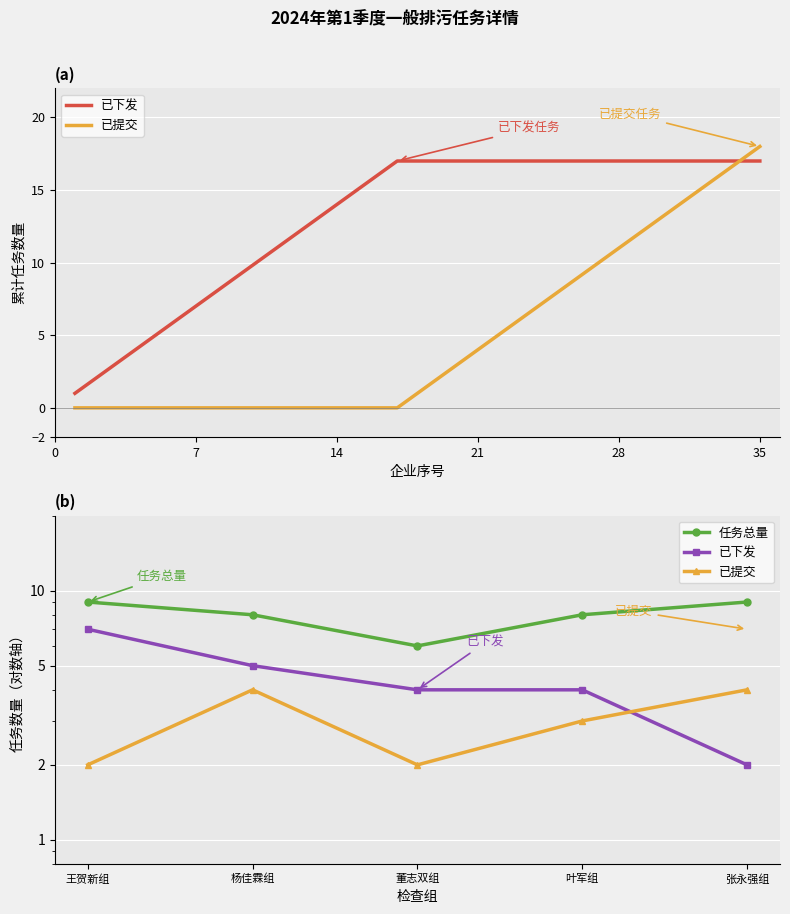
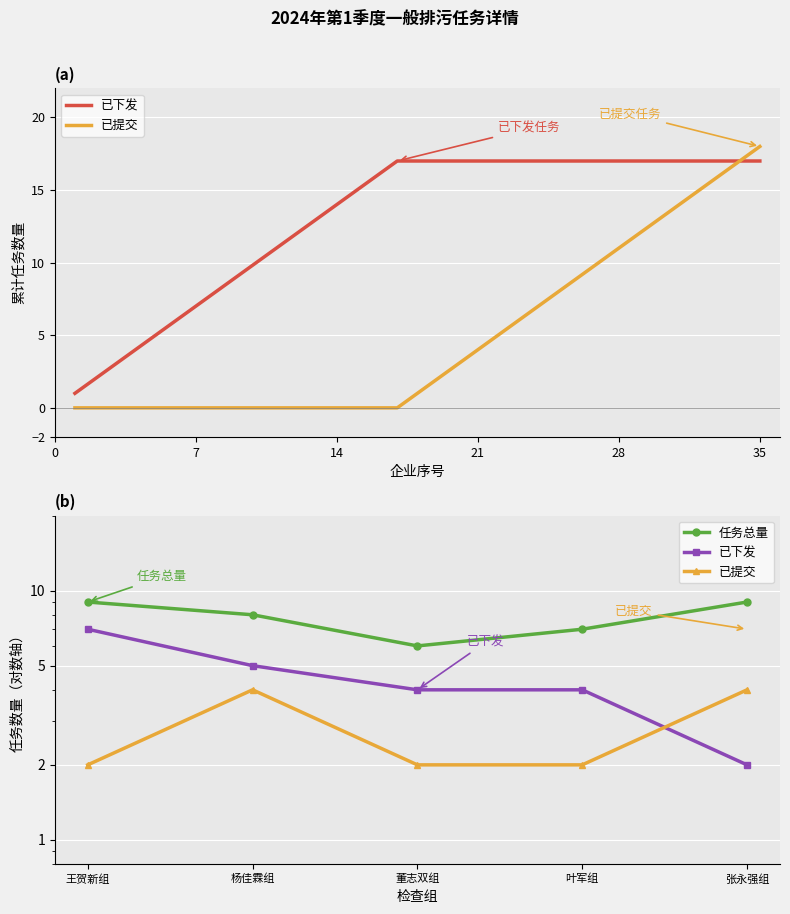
(b), 任务总量, 叶军组: 8 -> 7
(b), 已提交, 叶军组: 3 -> 2
